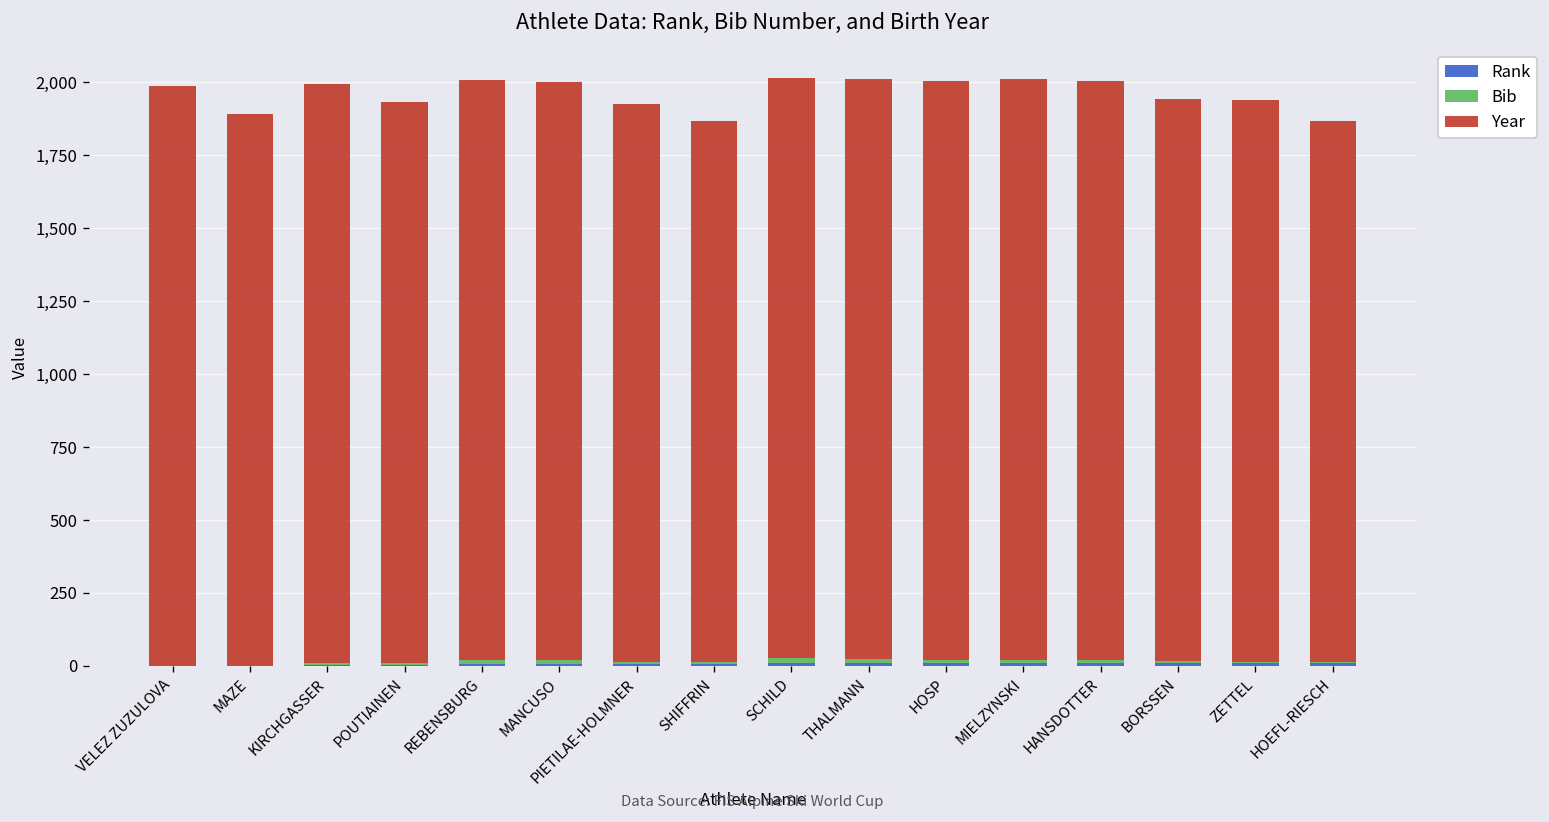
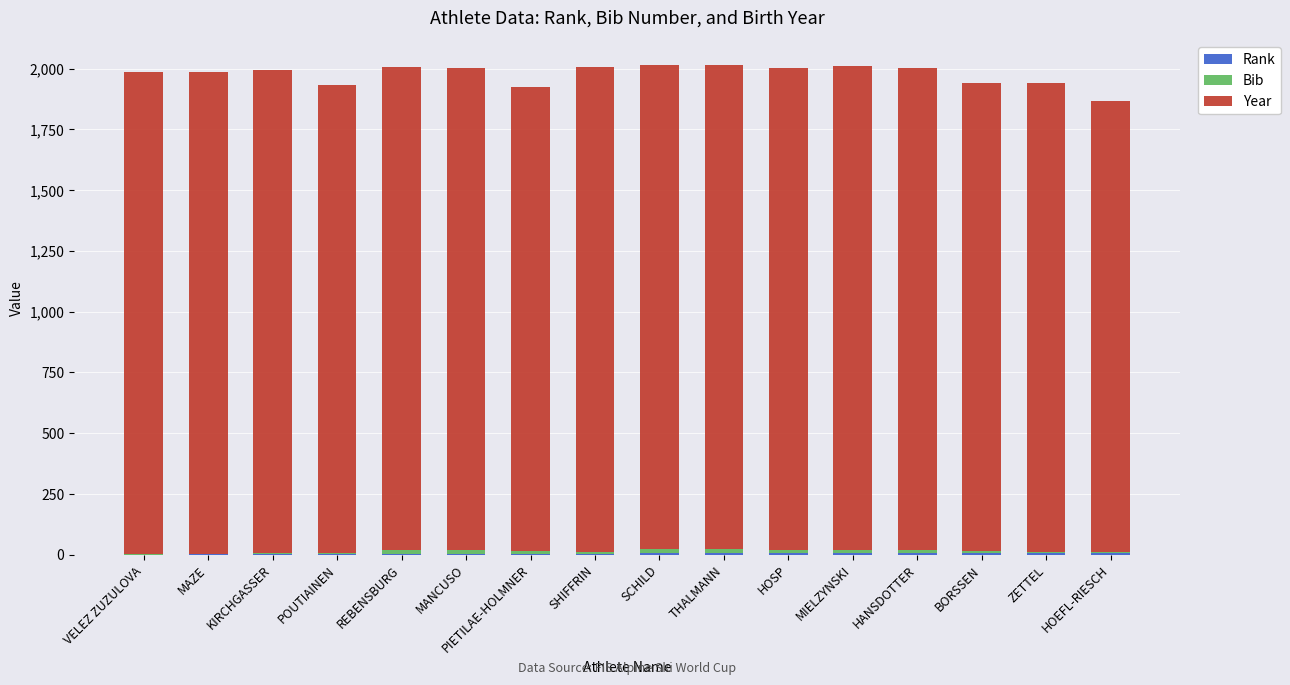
Year, MAZE: 1,890 -> 1,980
Year, SHIFFRIN: 1,860 -> 2,000
